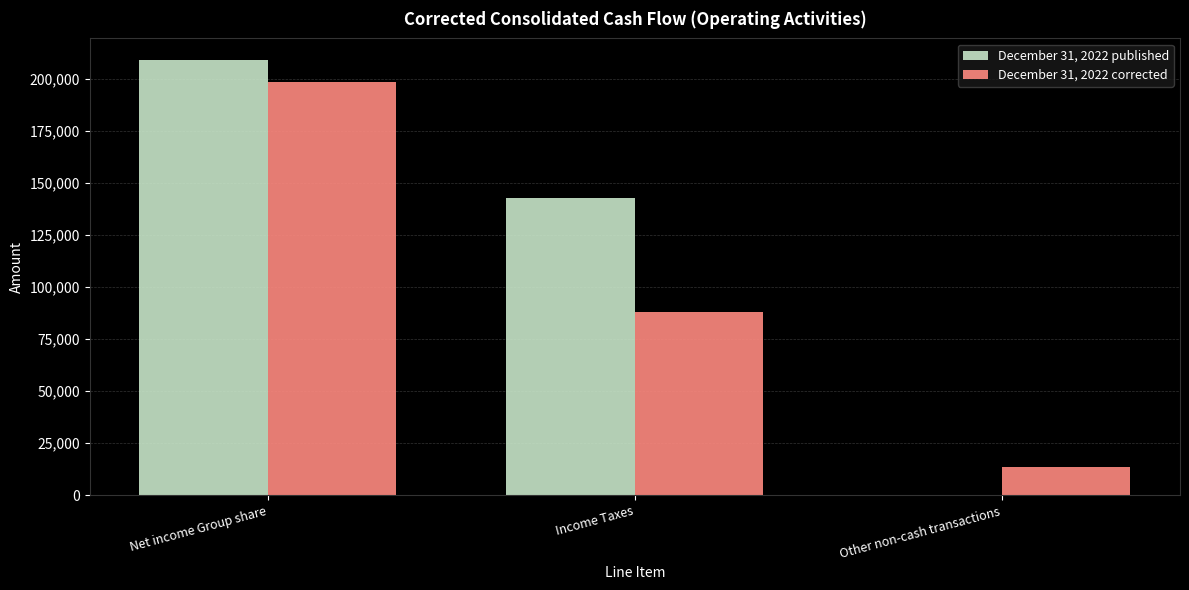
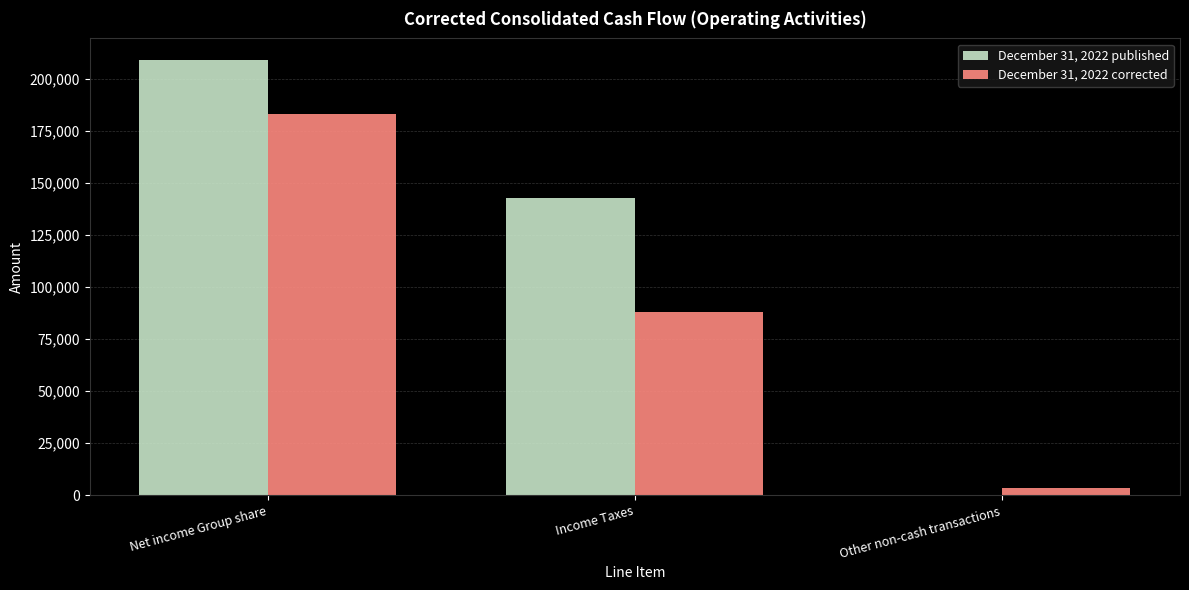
December 31, 2022 corrected, Net income Group share: 199,000 -> 183,000
December 31, 2022 corrected, Other non-cash transactions: 14,000 -> 4,000
